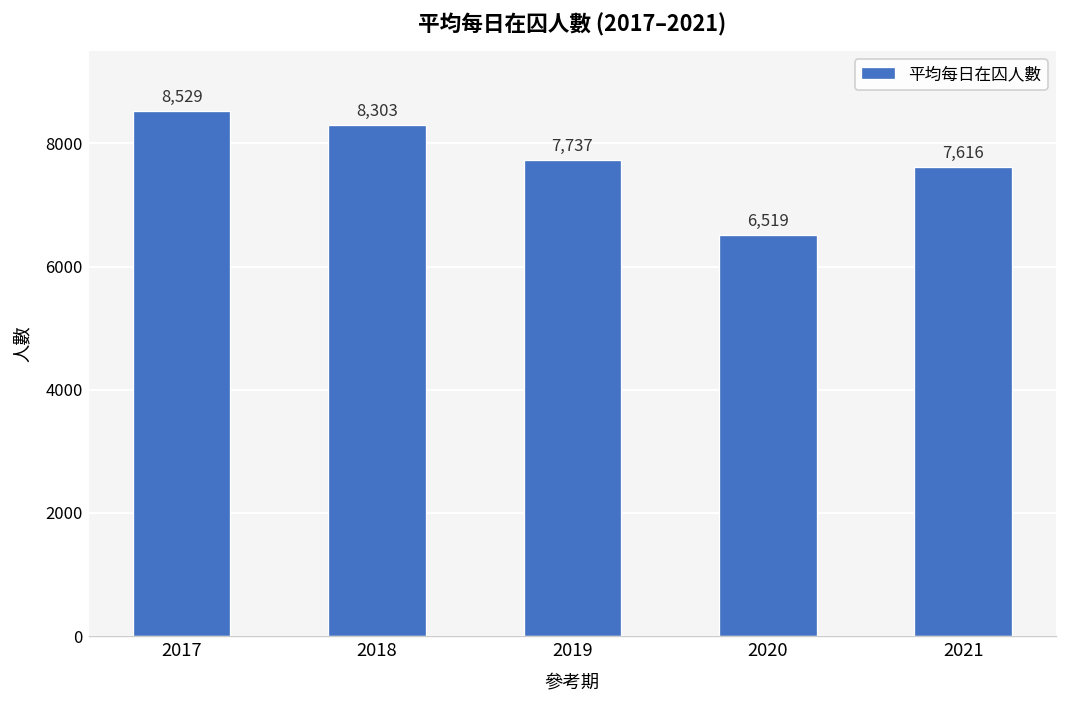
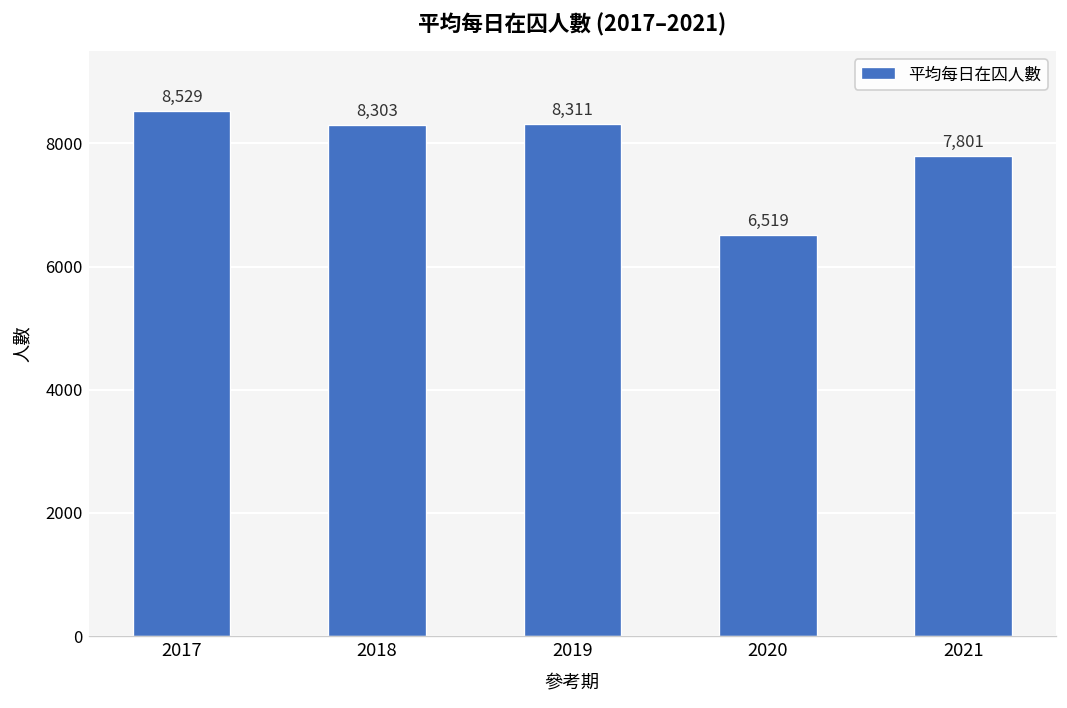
2019: 7,737 -> 8,311
2021: 7,616 -> 7,801
